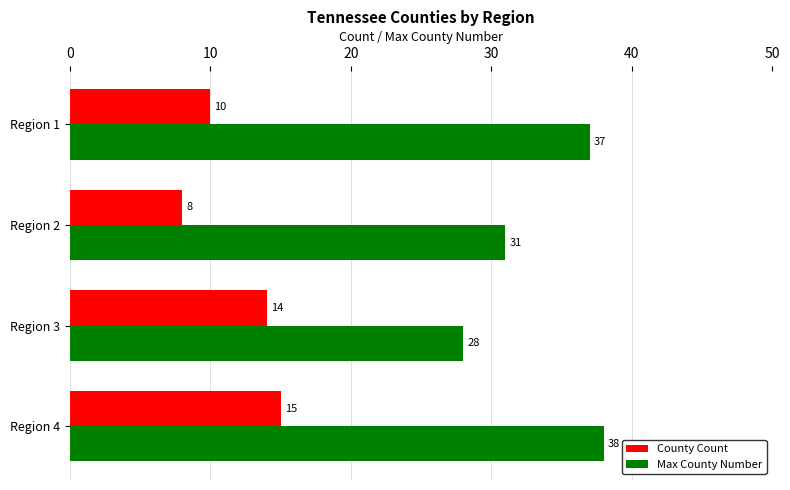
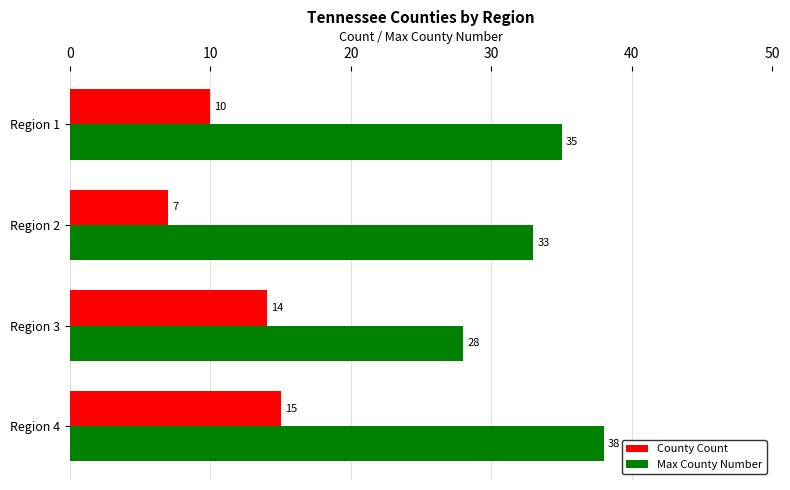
Max County Number, Region 1: 37 -> 35
County Count, Region 2: 8 -> 7
Max County Number, Region 2: 31 -> 33
